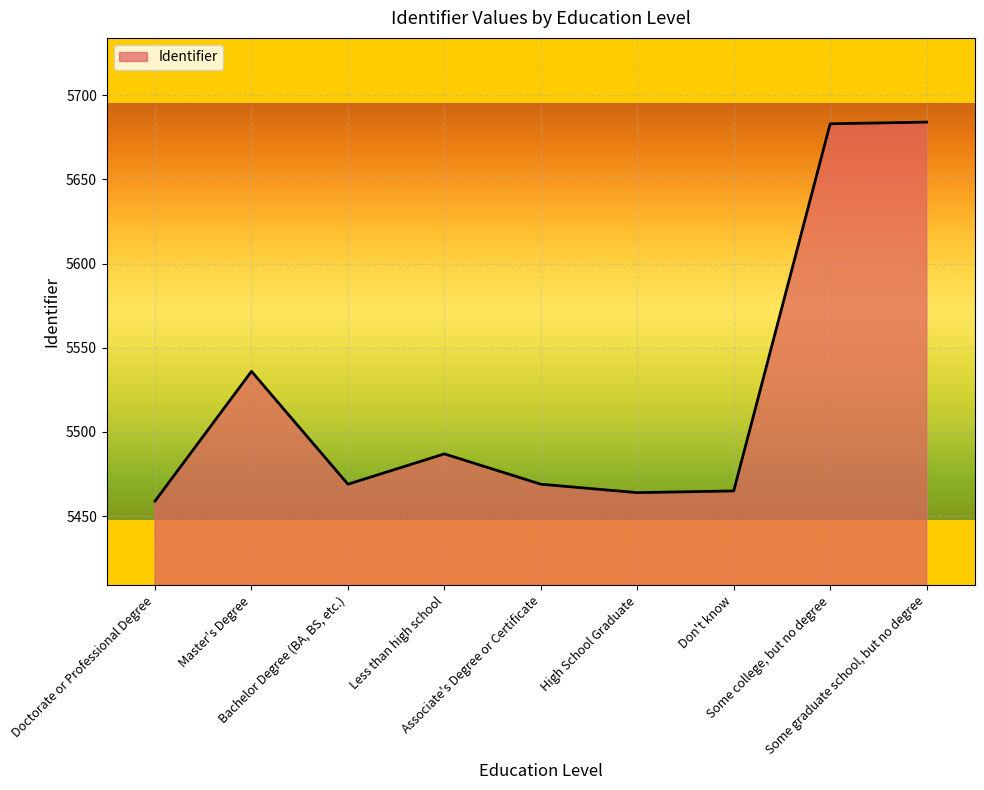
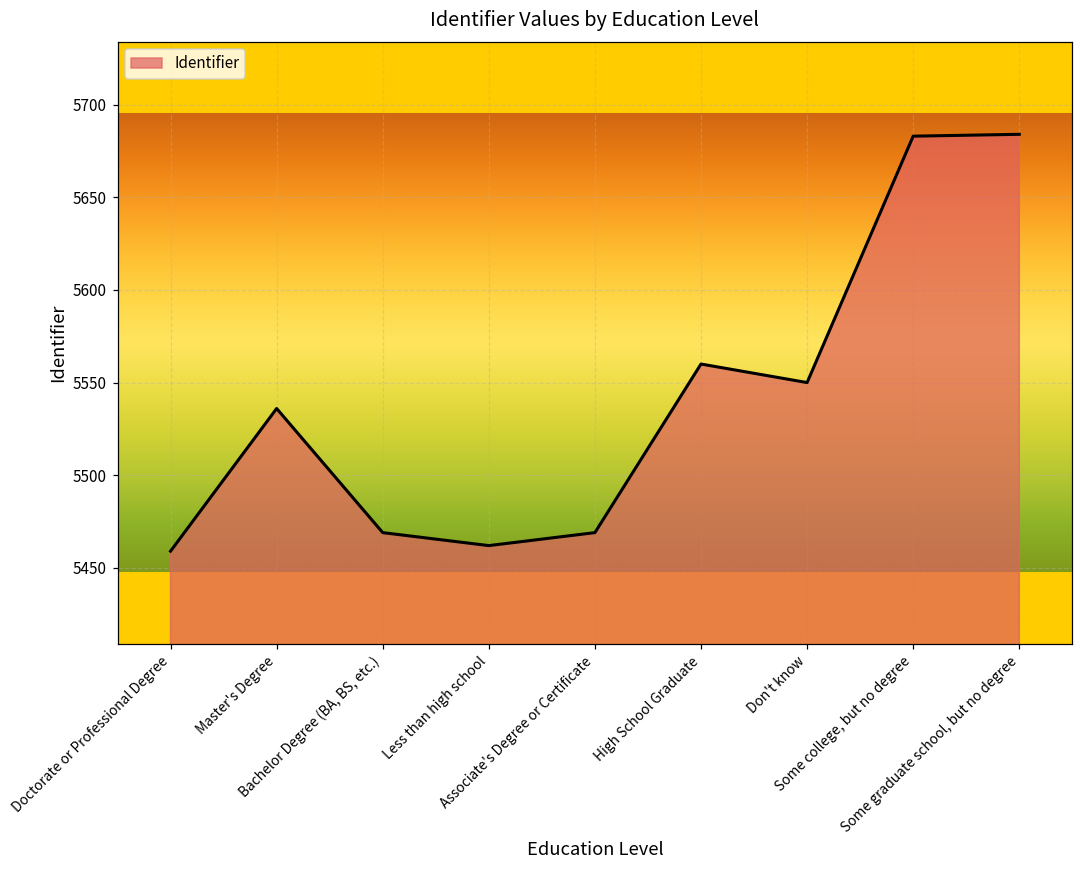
Less than high school: 5487 -> 5462
High School Graduate: 5464 -> 5560
Don't know: 5465 -> 5550
